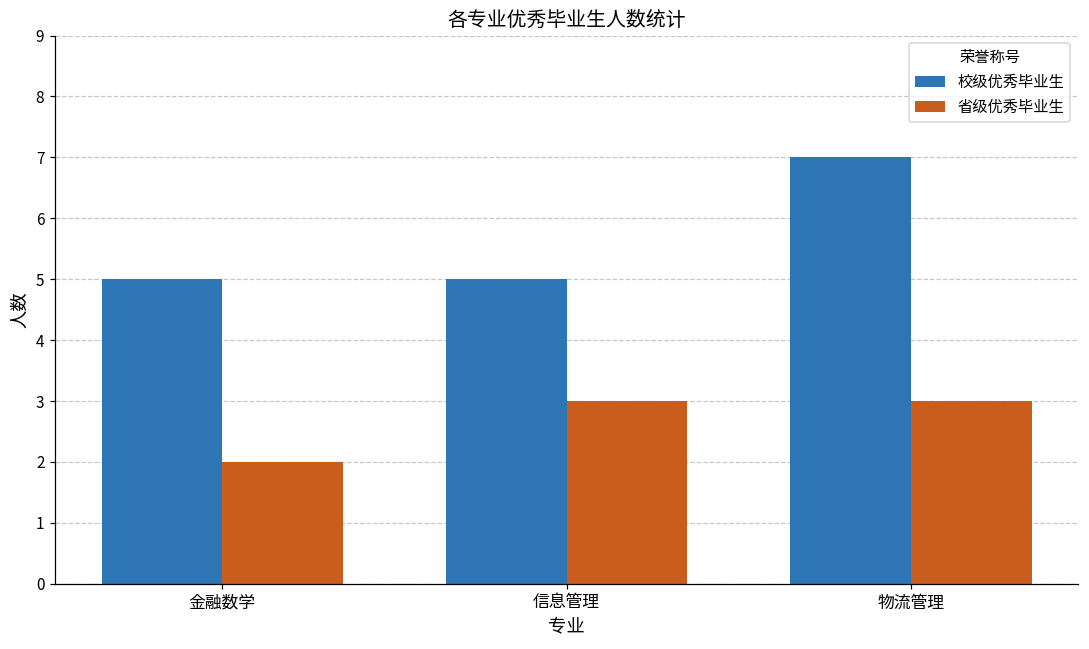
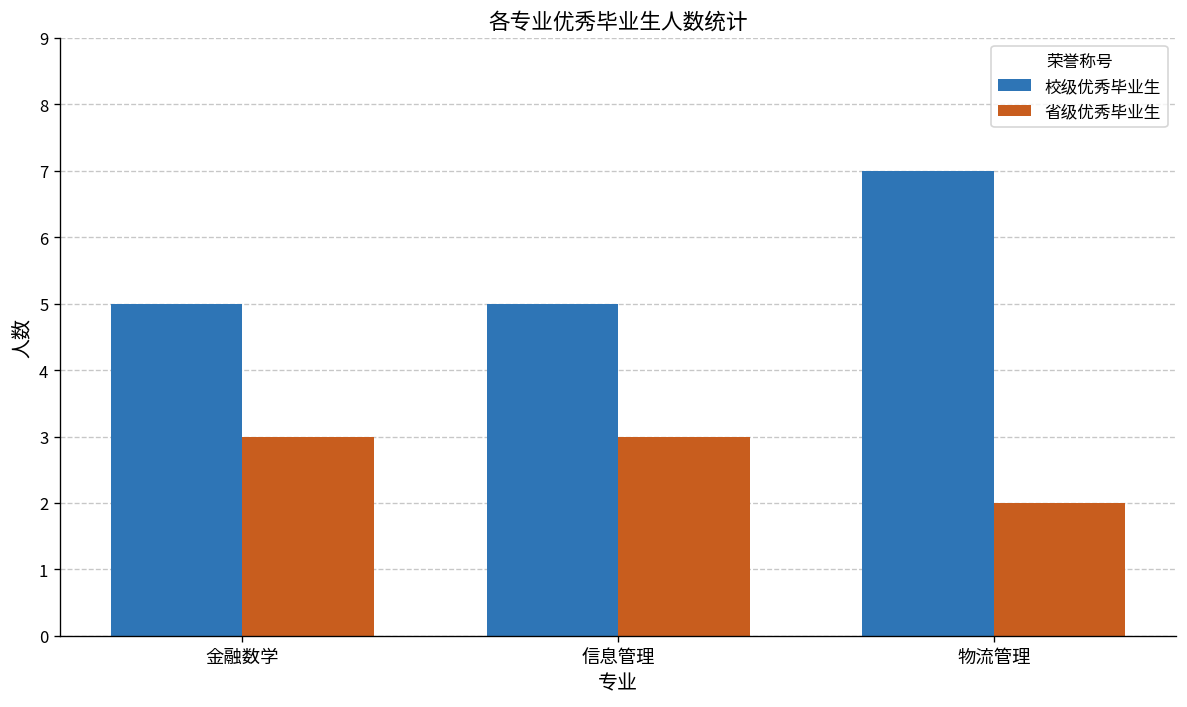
省级优秀毕业生, 金融数学: 2 -> 3
省级优秀毕业生, 物流管理: 3 -> 2
